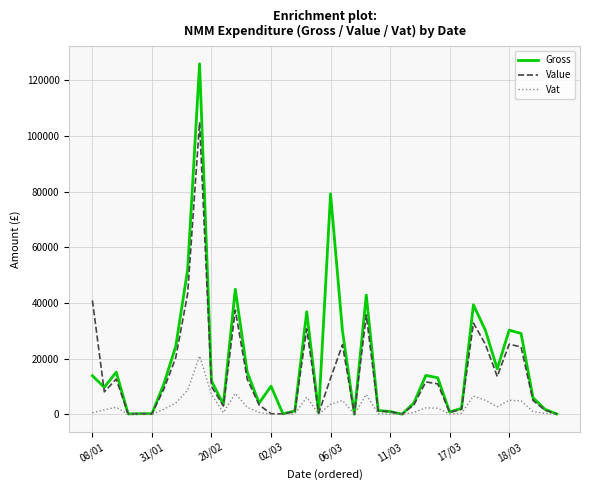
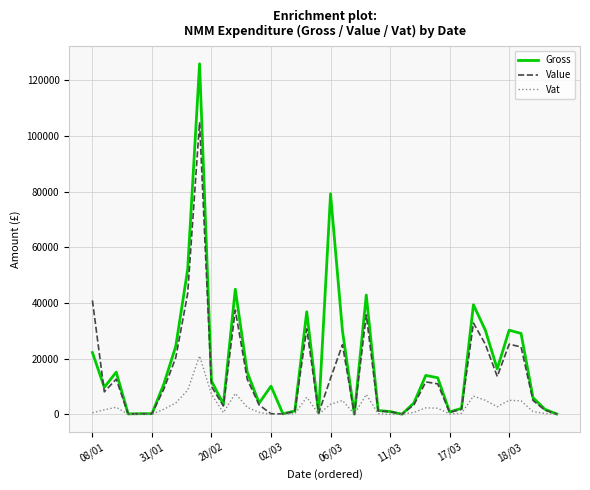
Gross, 08/01: 14000 -> 22000
